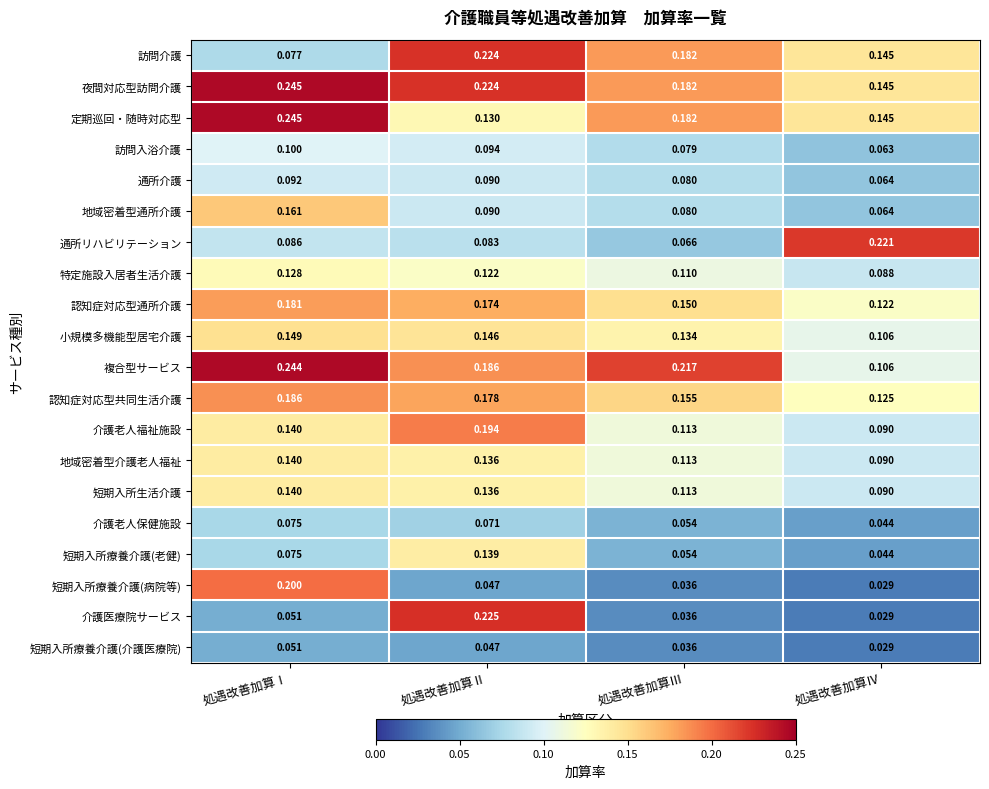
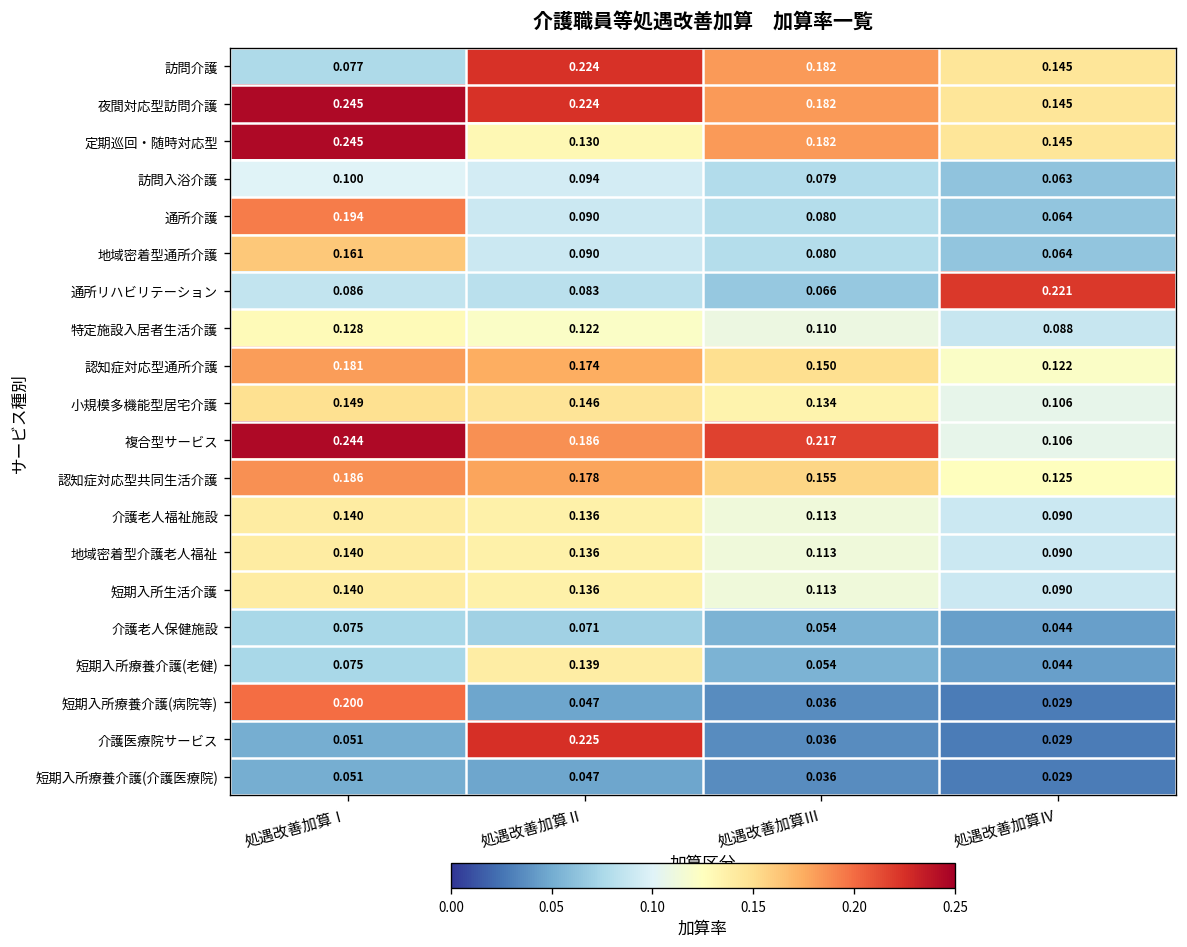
通所介護, 処遇改善加算Ⅰ: 0.092 -> 0.194
介護老人福祉施設, 処遇改善加算Ⅱ: 0.194 -> 0.136
